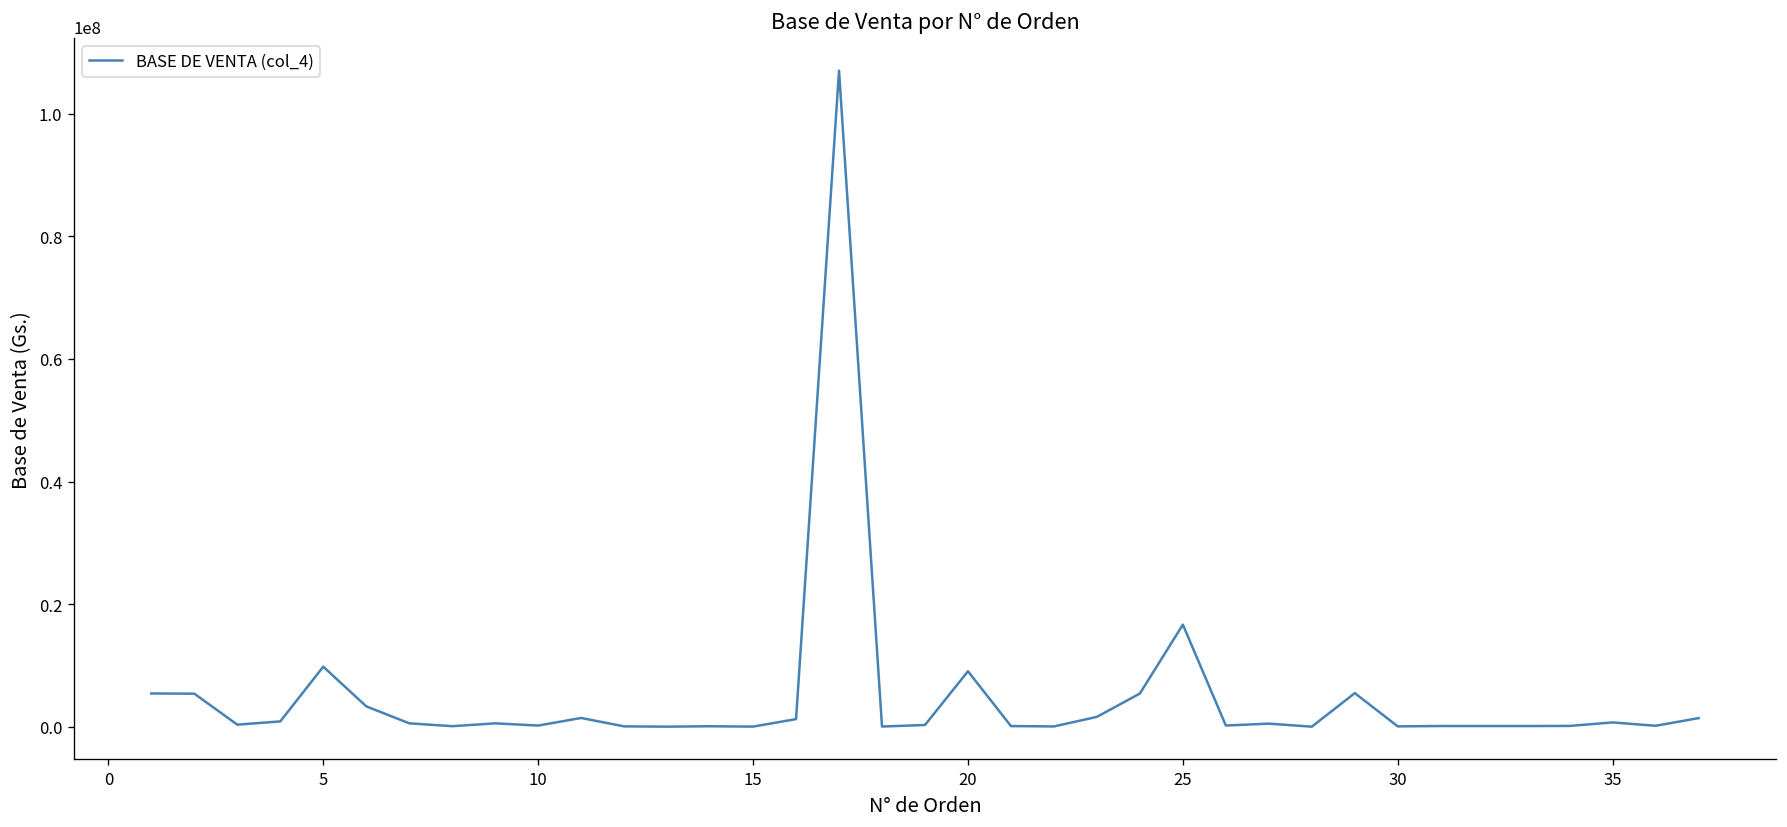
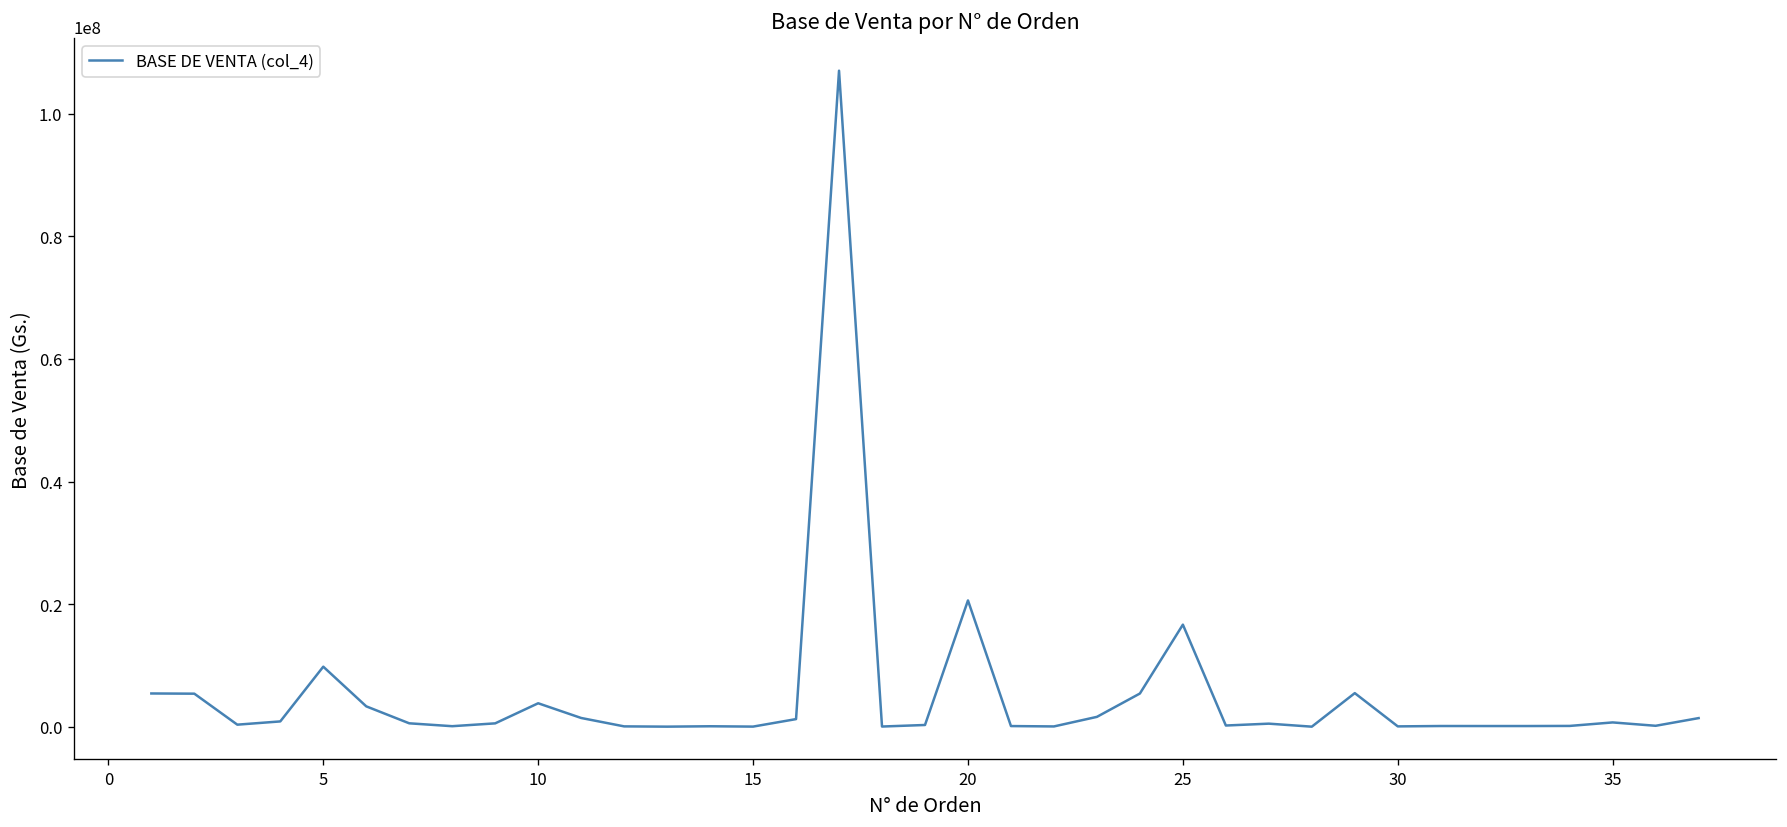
10: 0 -> 4000000
20: 9000000 -> 21000000
